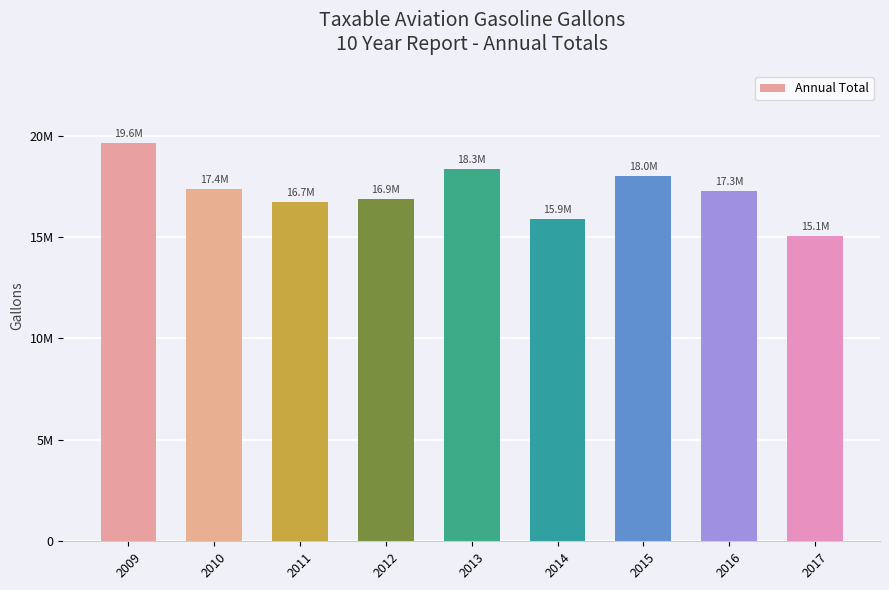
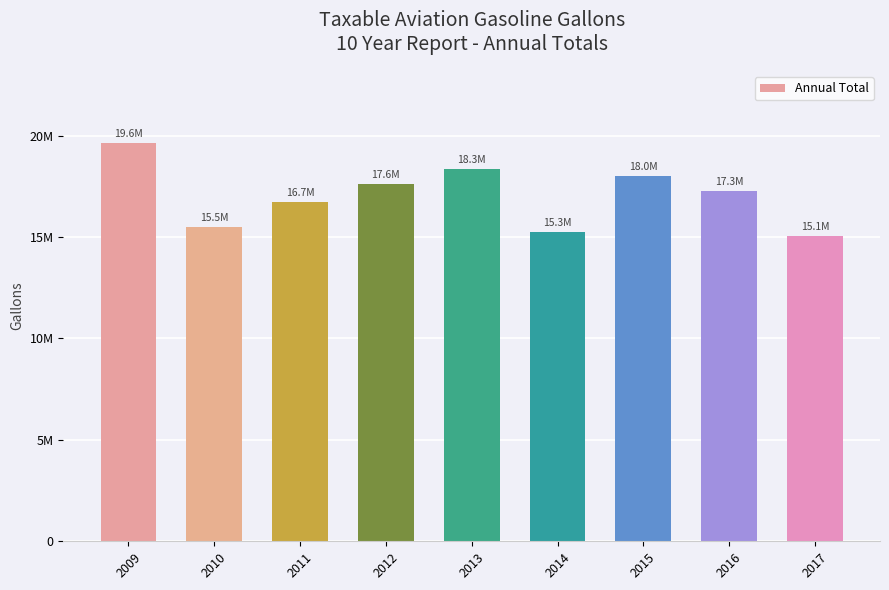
2010: 17.4M -> 15.5M
2012: 16.9M -> 17.6M
2014: 15.9M -> 15.3M
